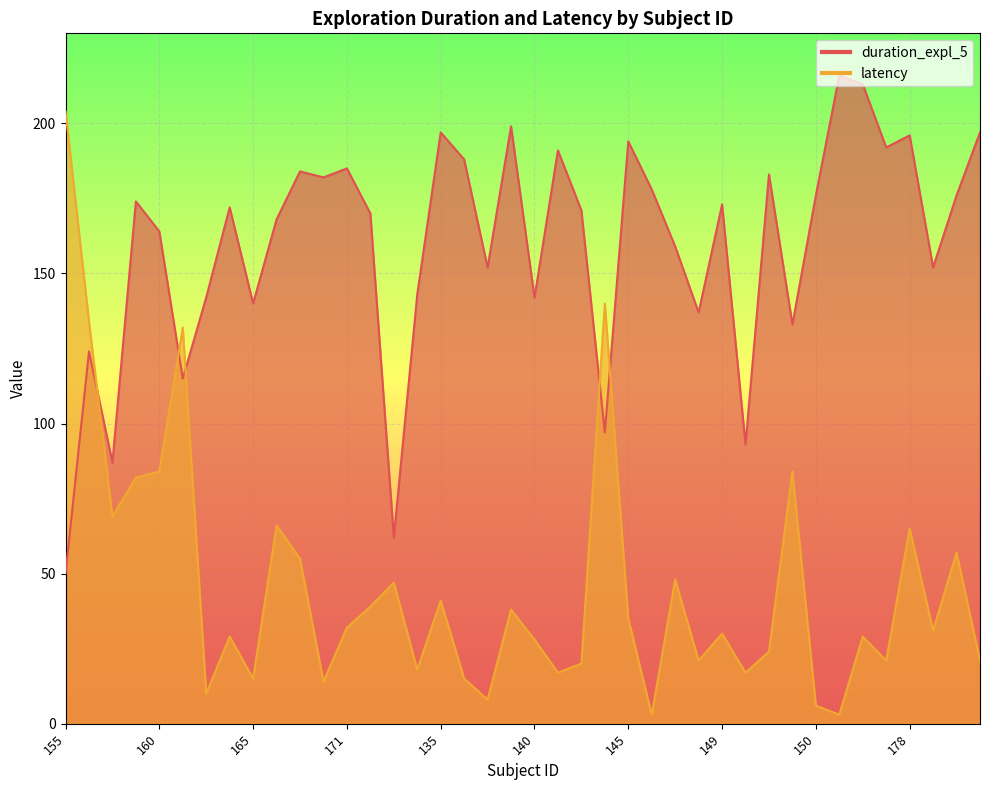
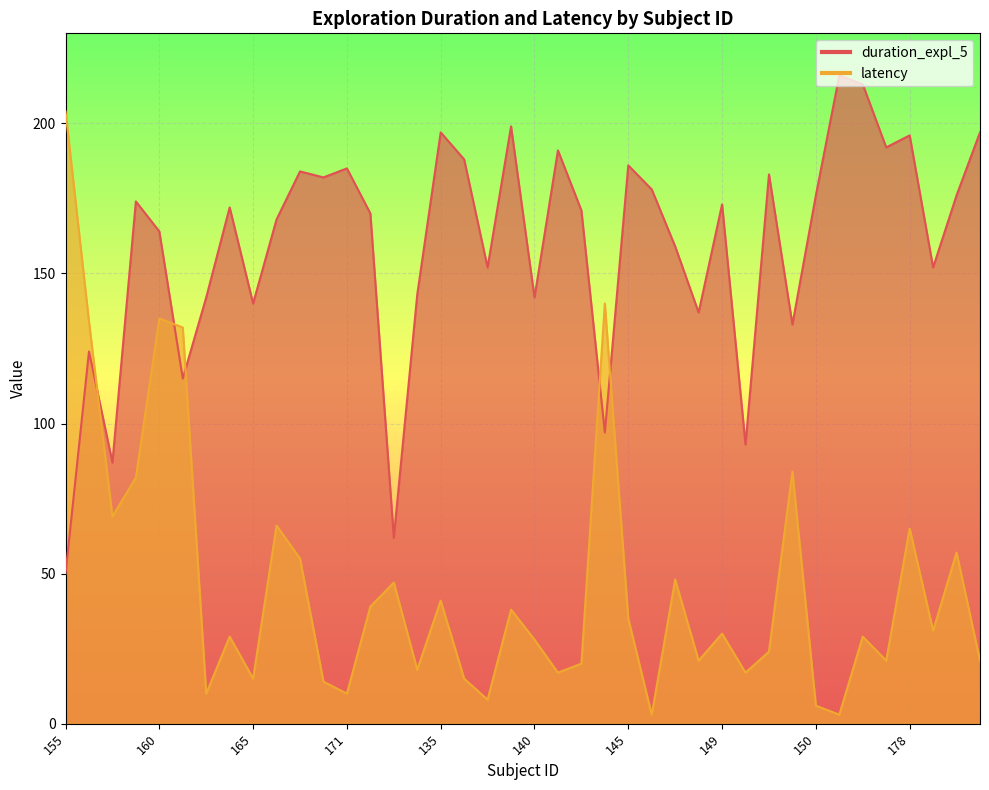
latency, 160: 84 -> 135
latency, 171: 32 -> 10
duration_expl_5, 145: 194 -> 186
